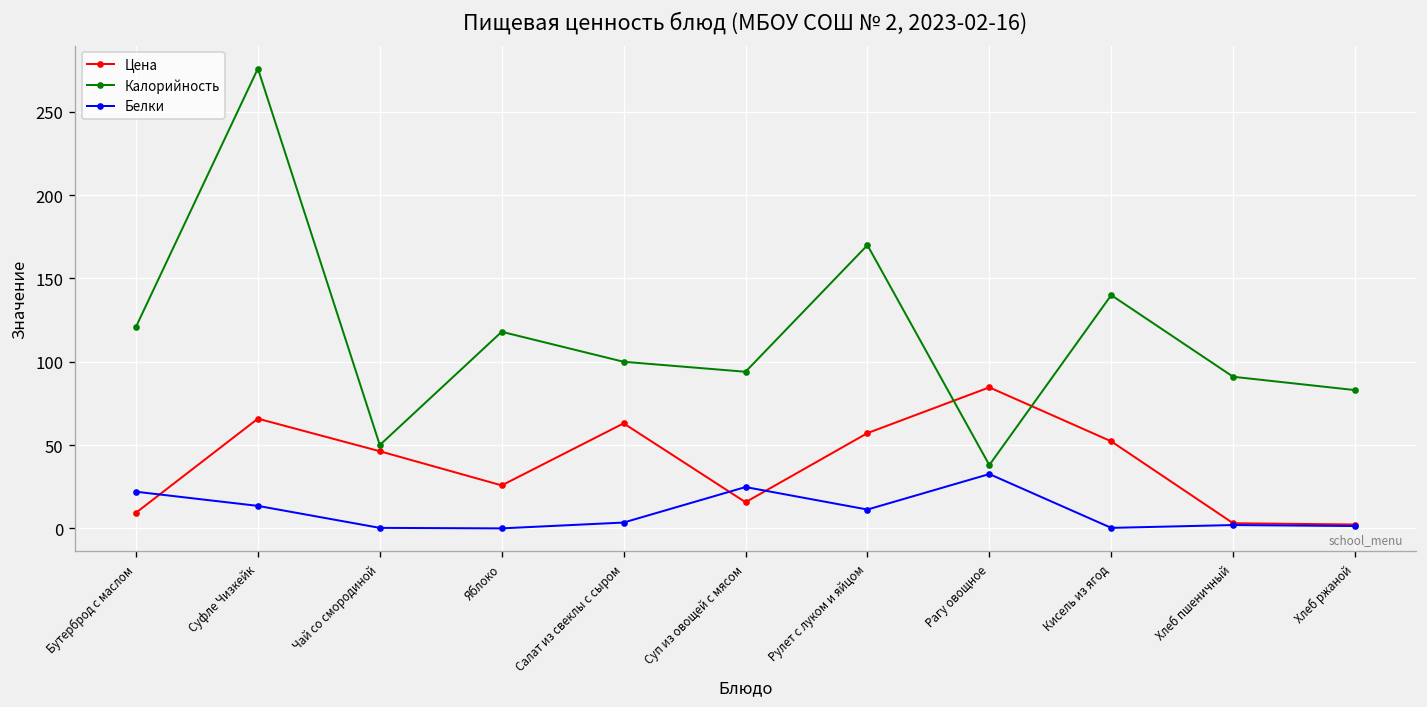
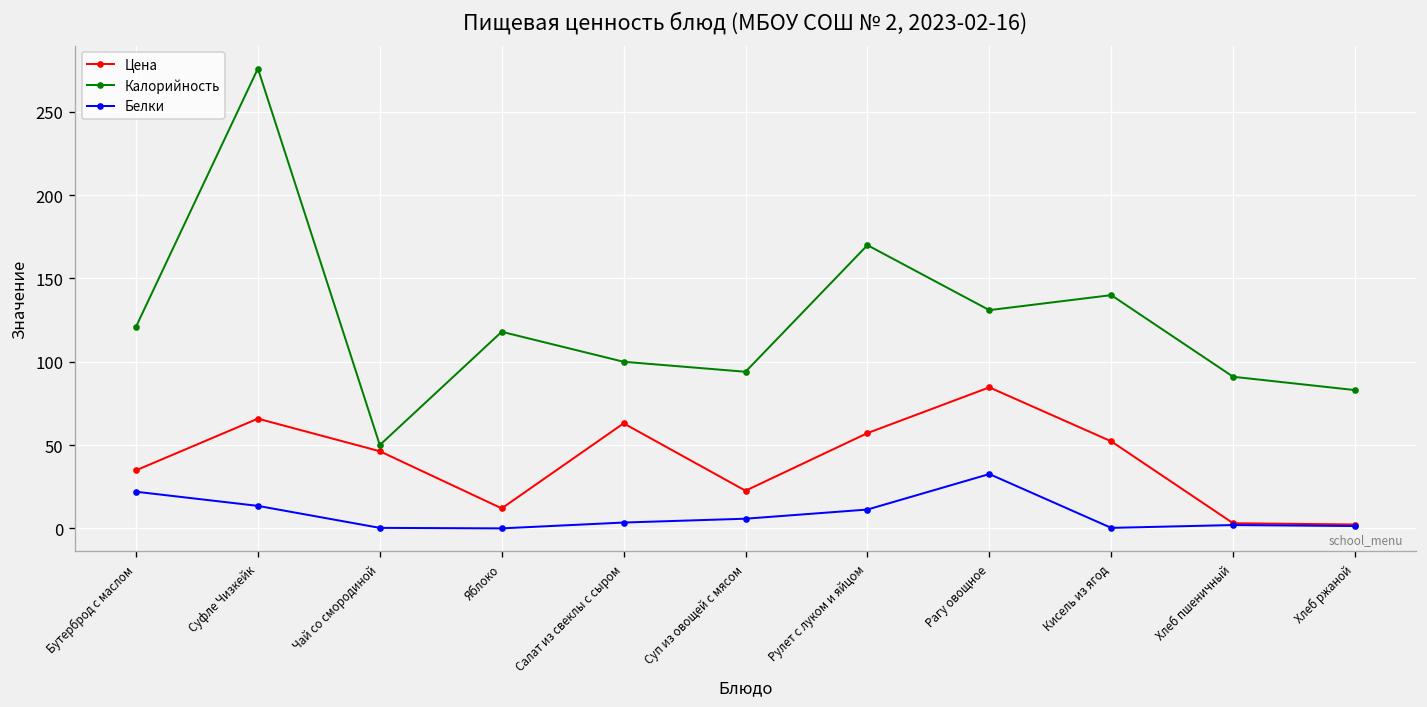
Цена, Бутерброд с маслом: 9 -> 35
Цена, Яблоко: 26 -> 12
Цена, Суп из овощей с мясом: 16 -> 23
Белки, Суп из овощей с мясом: 25 -> 6
Калорийность, Рагу овощное: 38 -> 131
